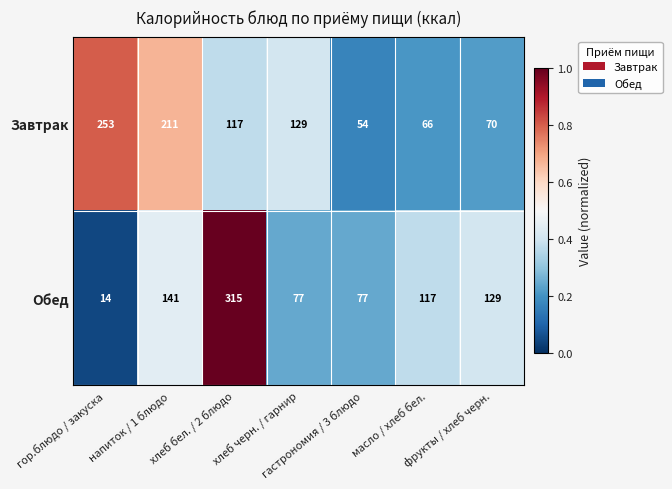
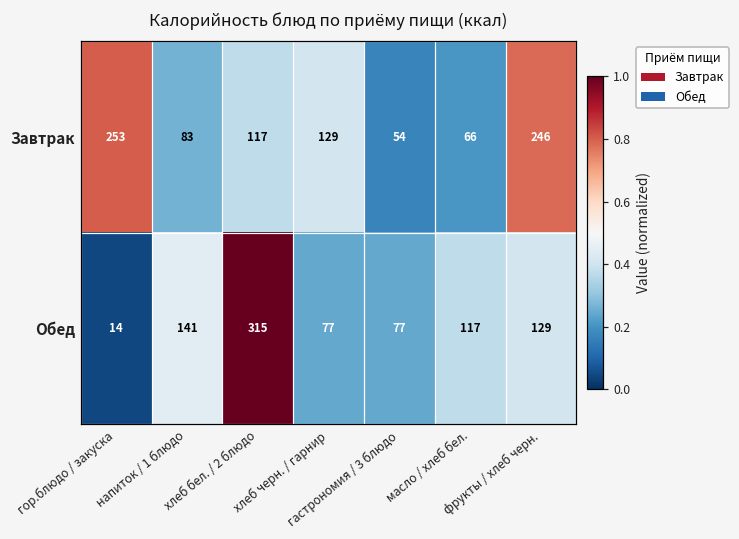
Завтрак, напиток / 1 блюдо: 211 -> 83
Завтрак, фрукты / хлеб черн.: 70 -> 246
